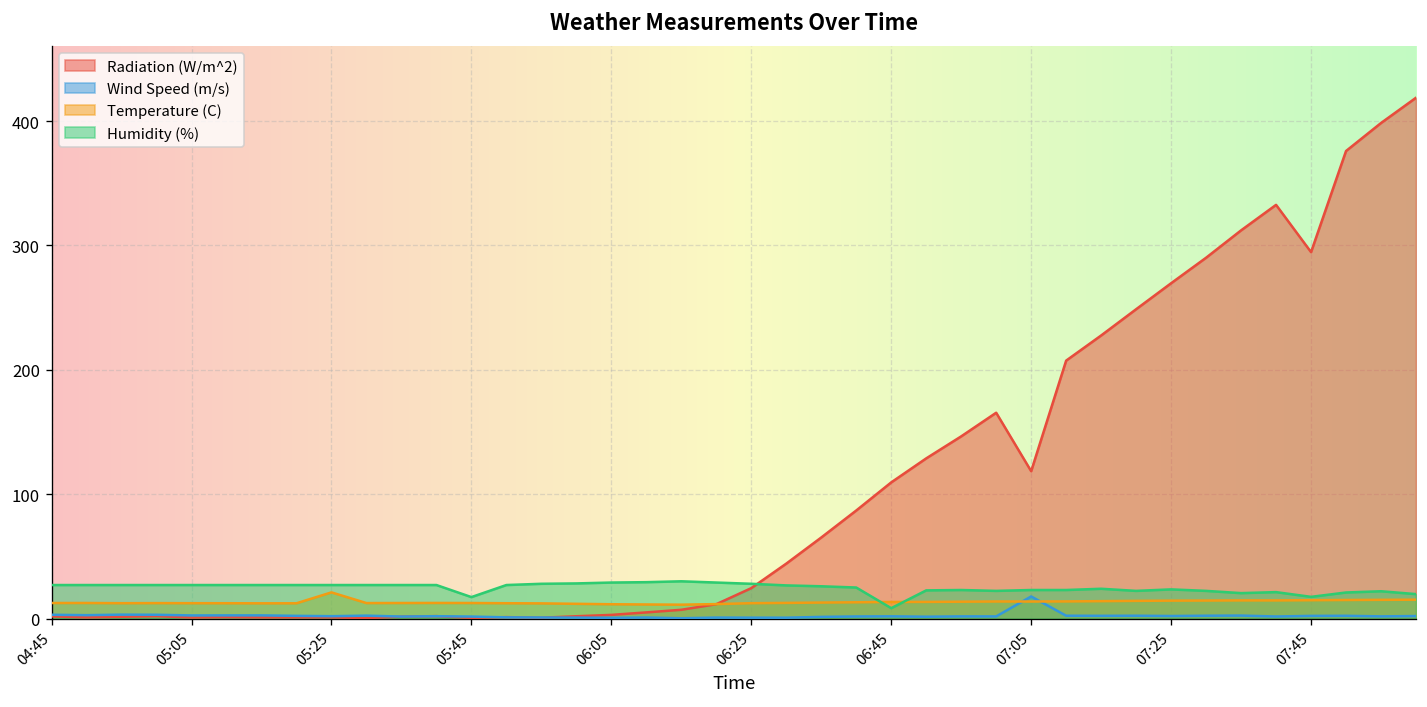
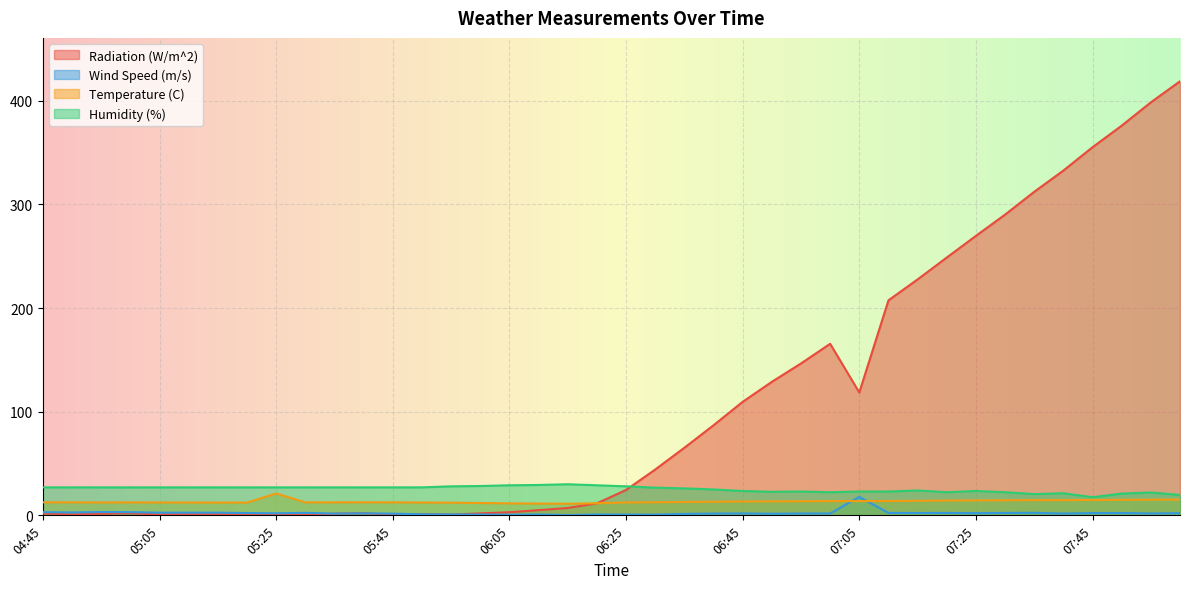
Humidity (%), 05:45: 17 -> 27
Humidity (%), 06:45: 8 -> 24
Radiation (W/m^2), 07:45: 295 -> 355
